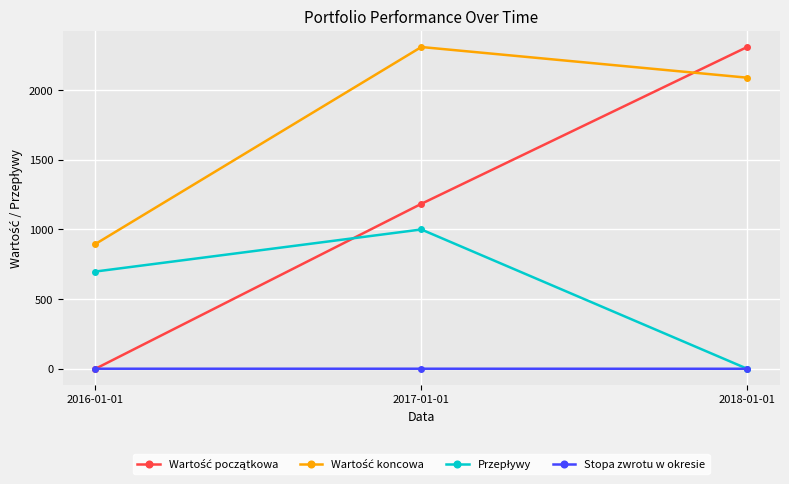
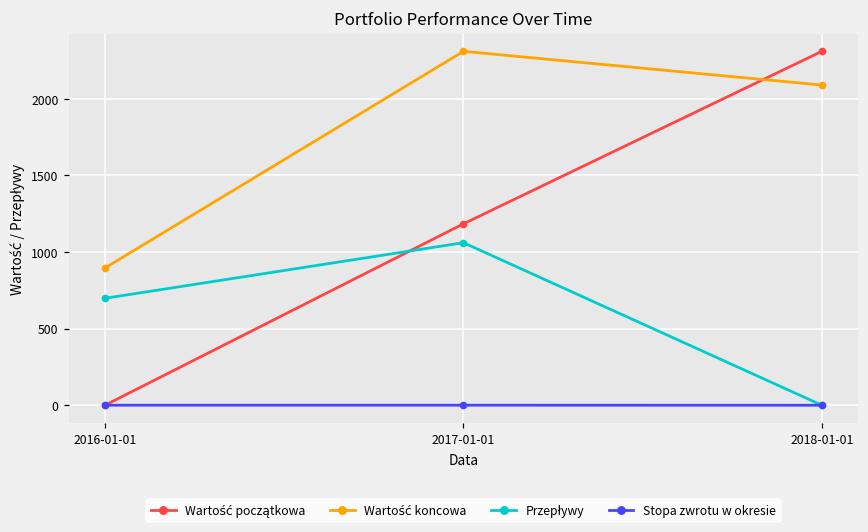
Przepływy, 2017-01-01: 1000 -> 1060
